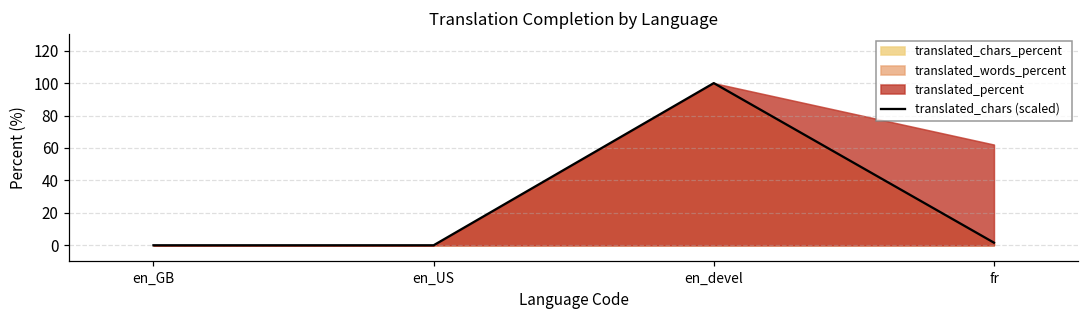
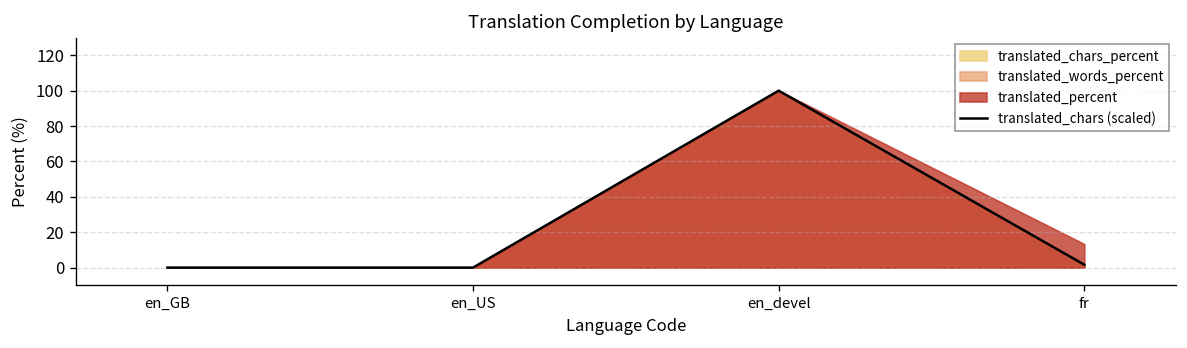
translated_percent, fr: 62 -> 13
